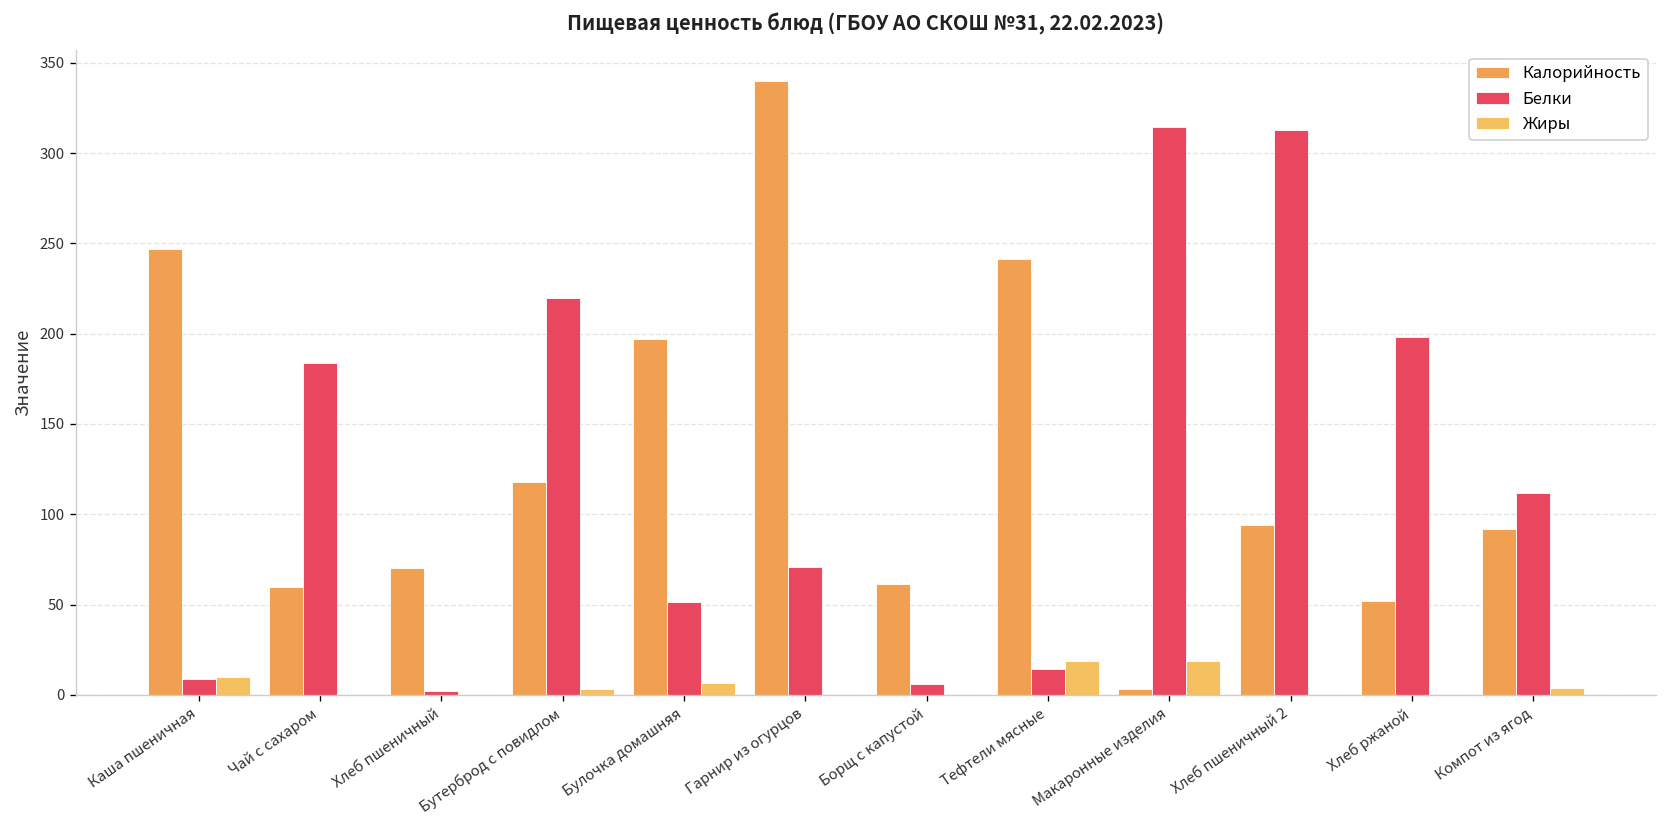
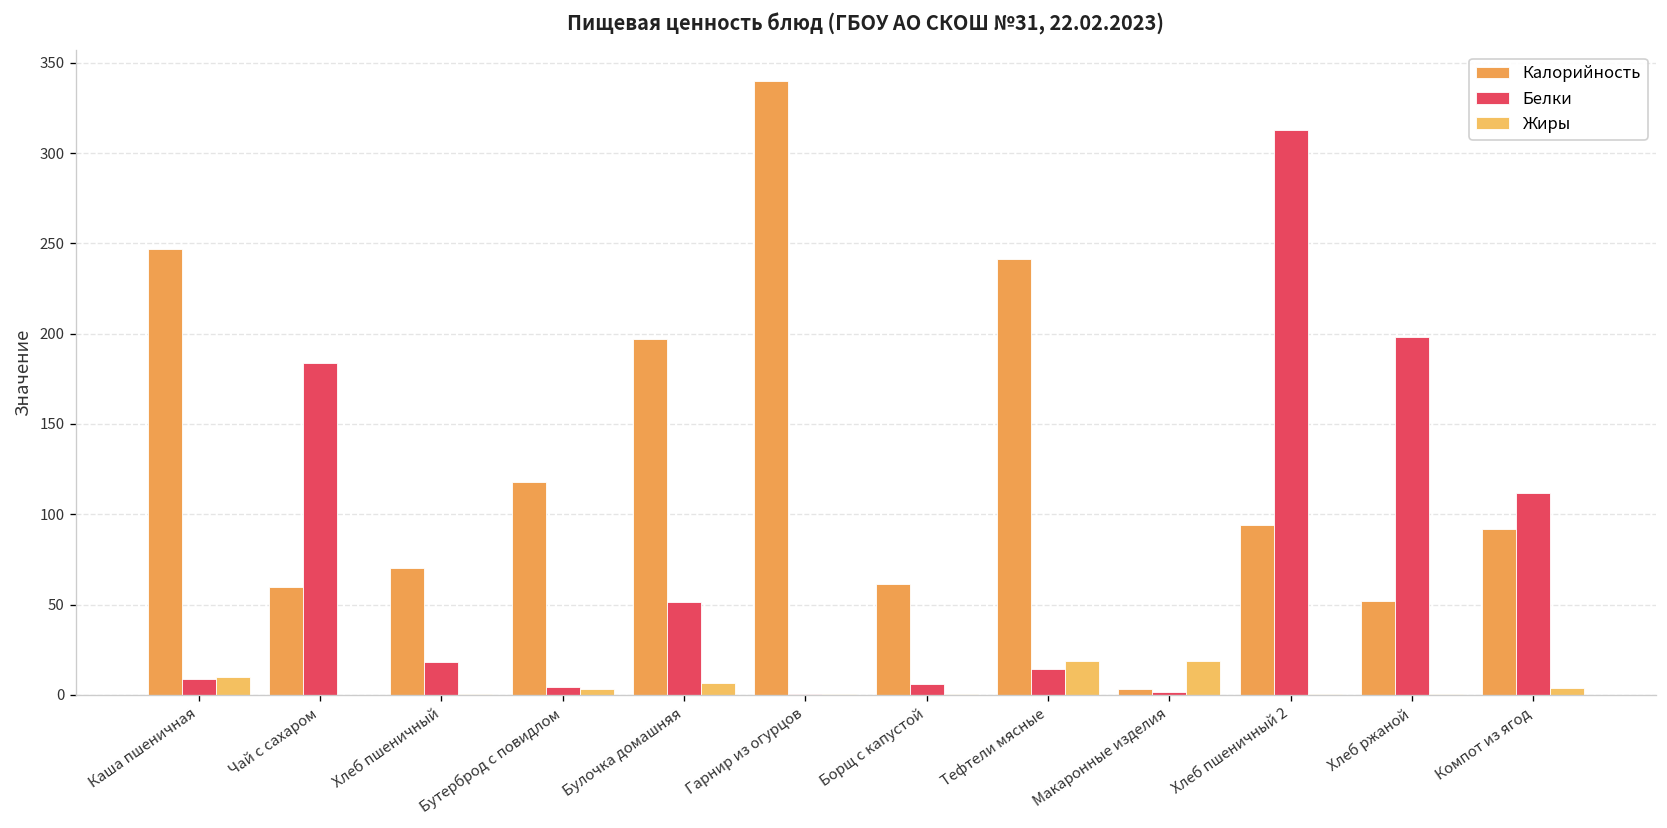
Белки, Хлеб пшеничный: 2 -> 18
Белки, Бутерброд с повидлом: 220 -> 4
Белки, Гарнир из огурцов: 71 -> 0
Белки, Макаронные изделия: 314 -> 2
